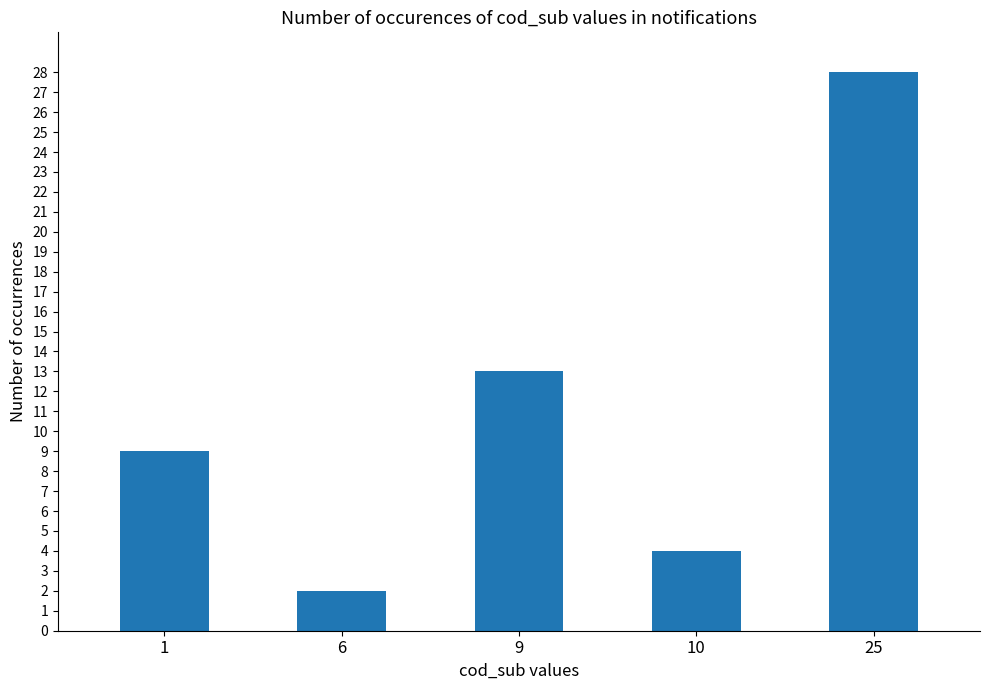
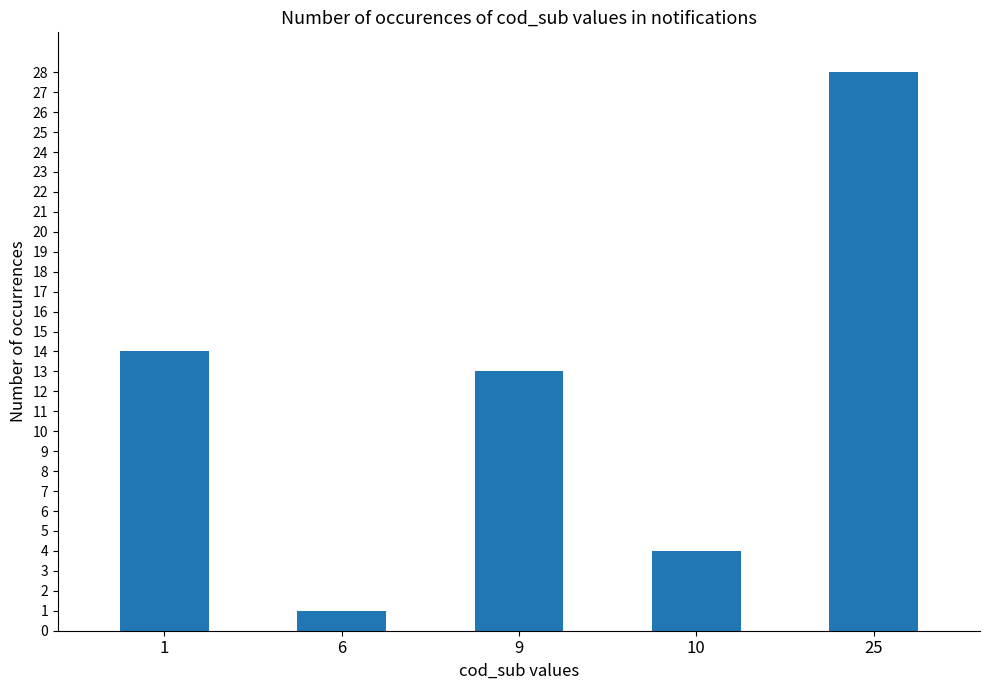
1: 9 -> 14
6: 2 -> 1
